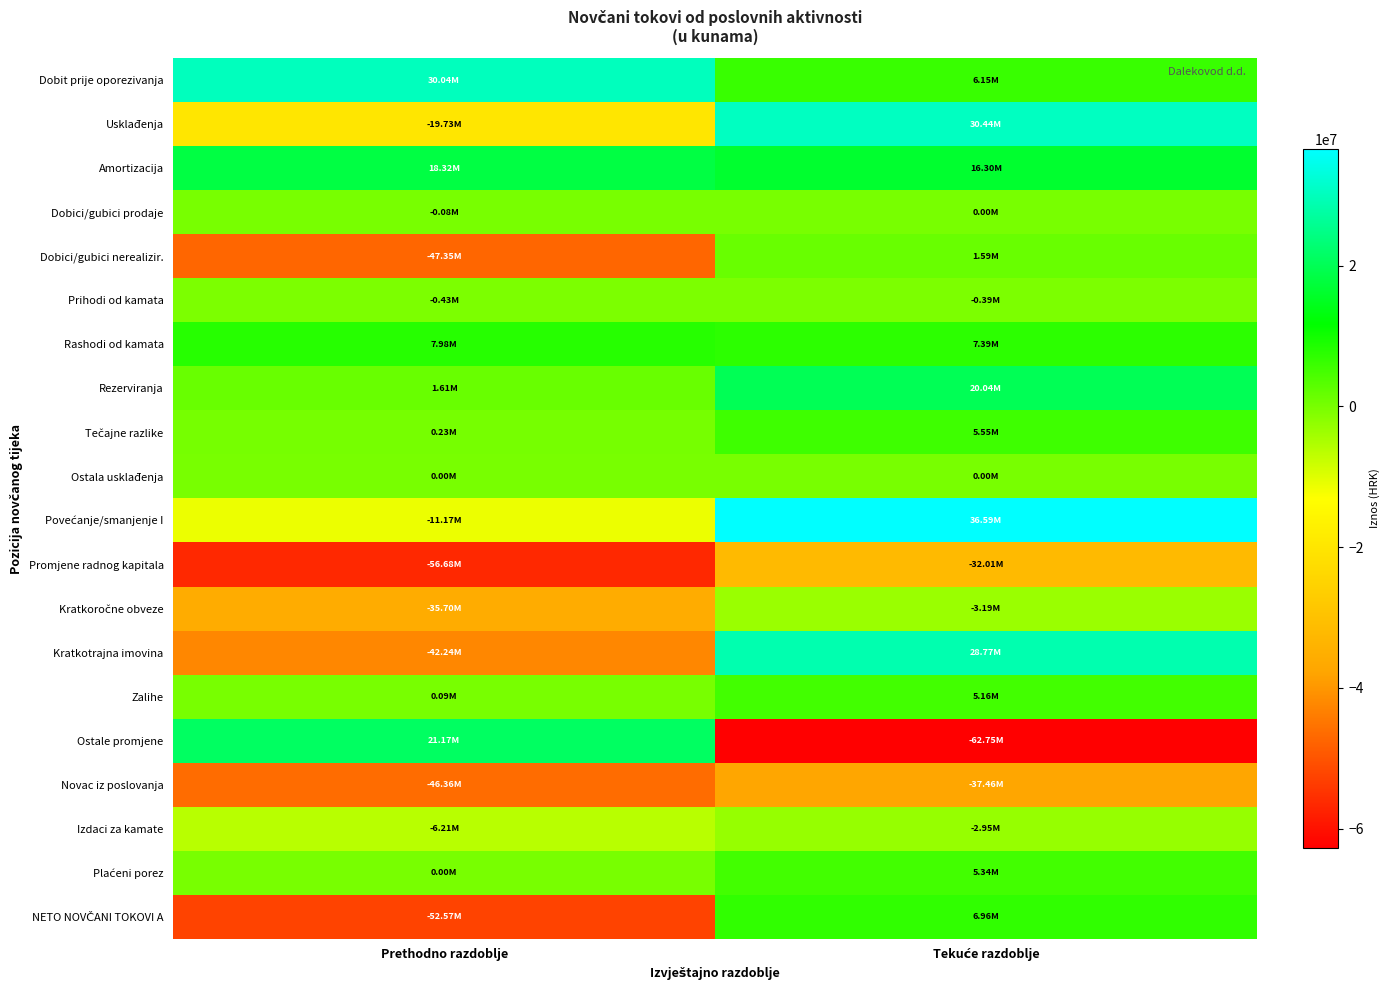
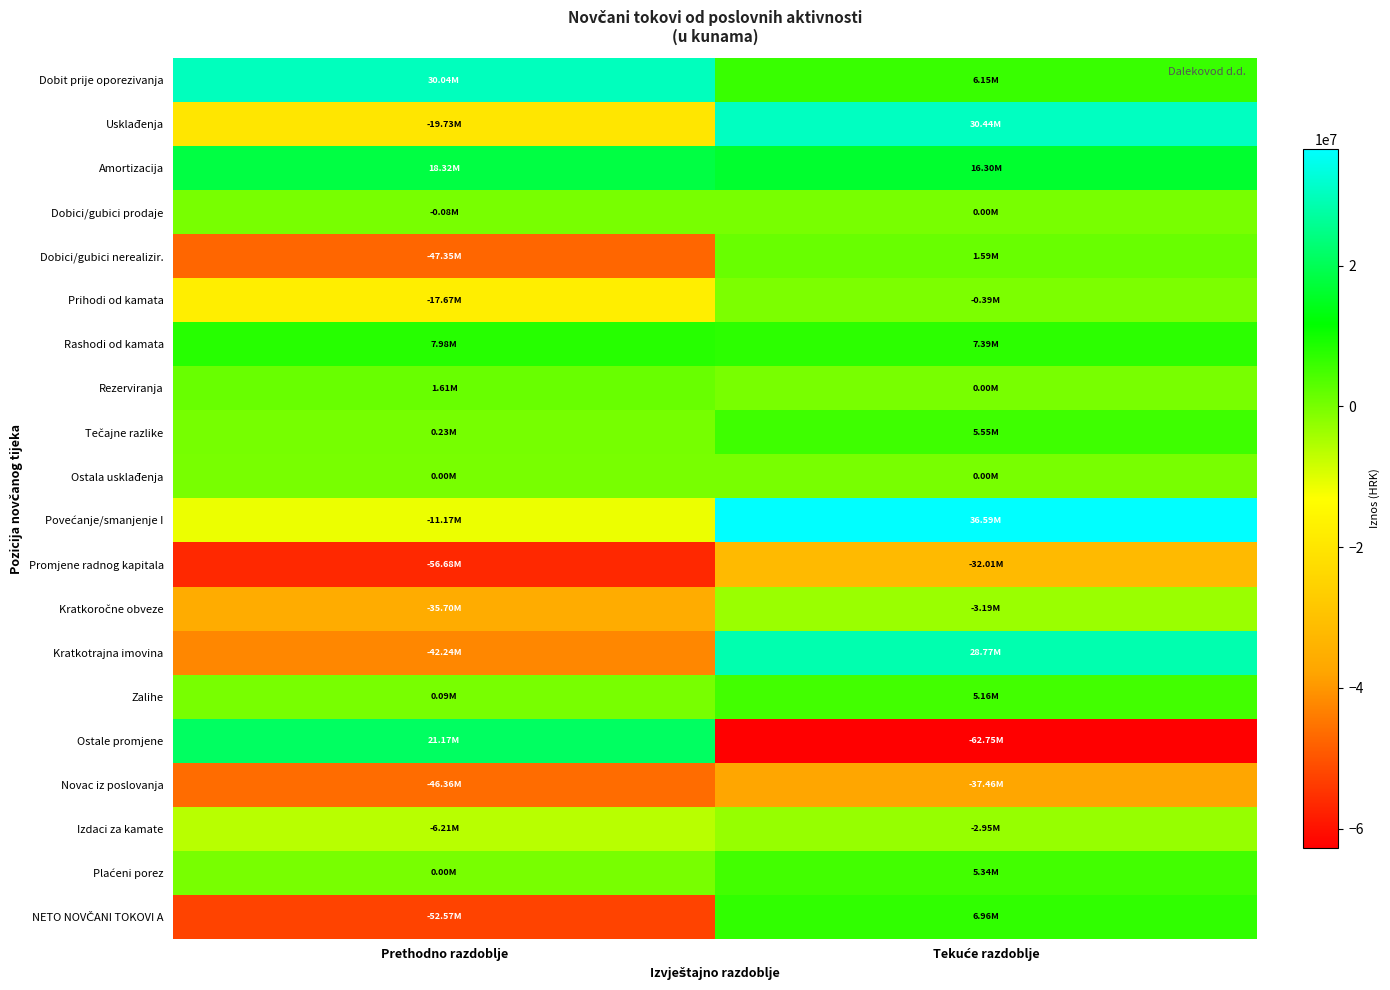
Prihodi od kamata, Prethodno razdoblje: -0.43M -> -17.67M
Rezerviranja, Tekuće razdoblje: 20.04M -> 0.00M
